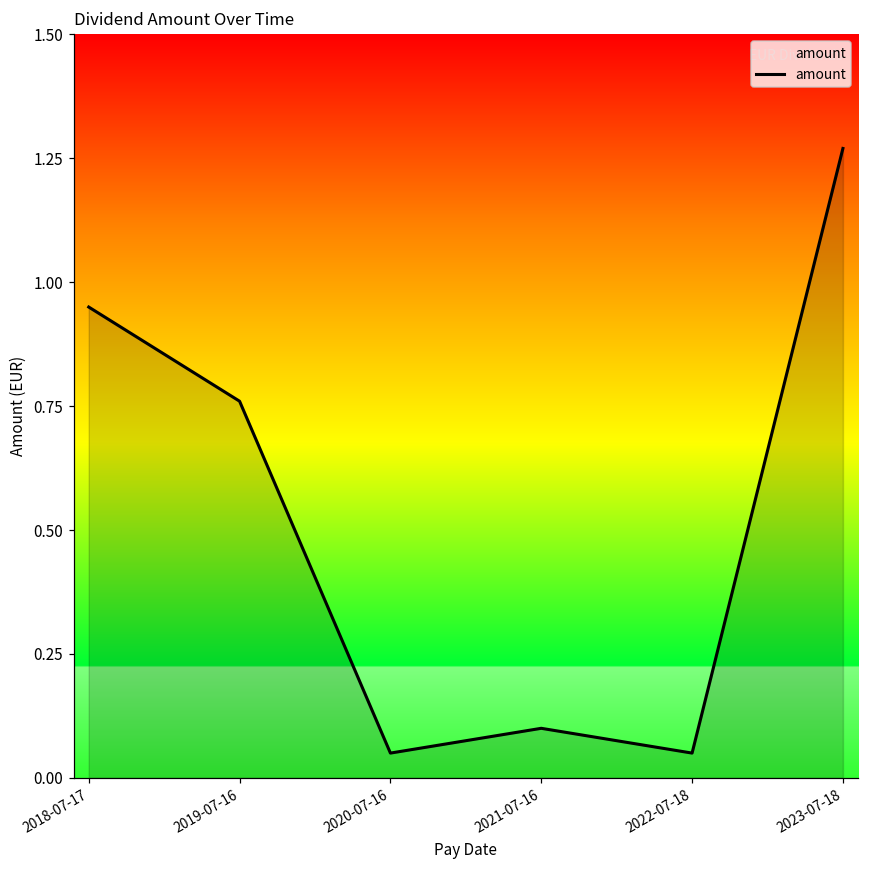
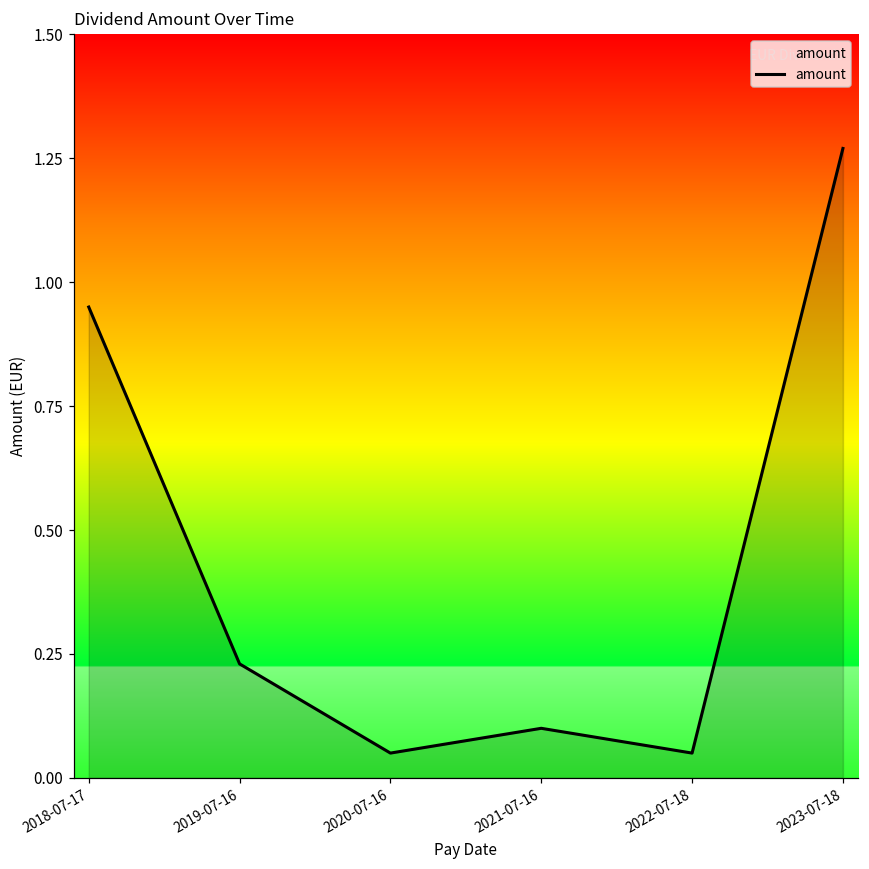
2019-07-16: 0.76 -> 0.23
